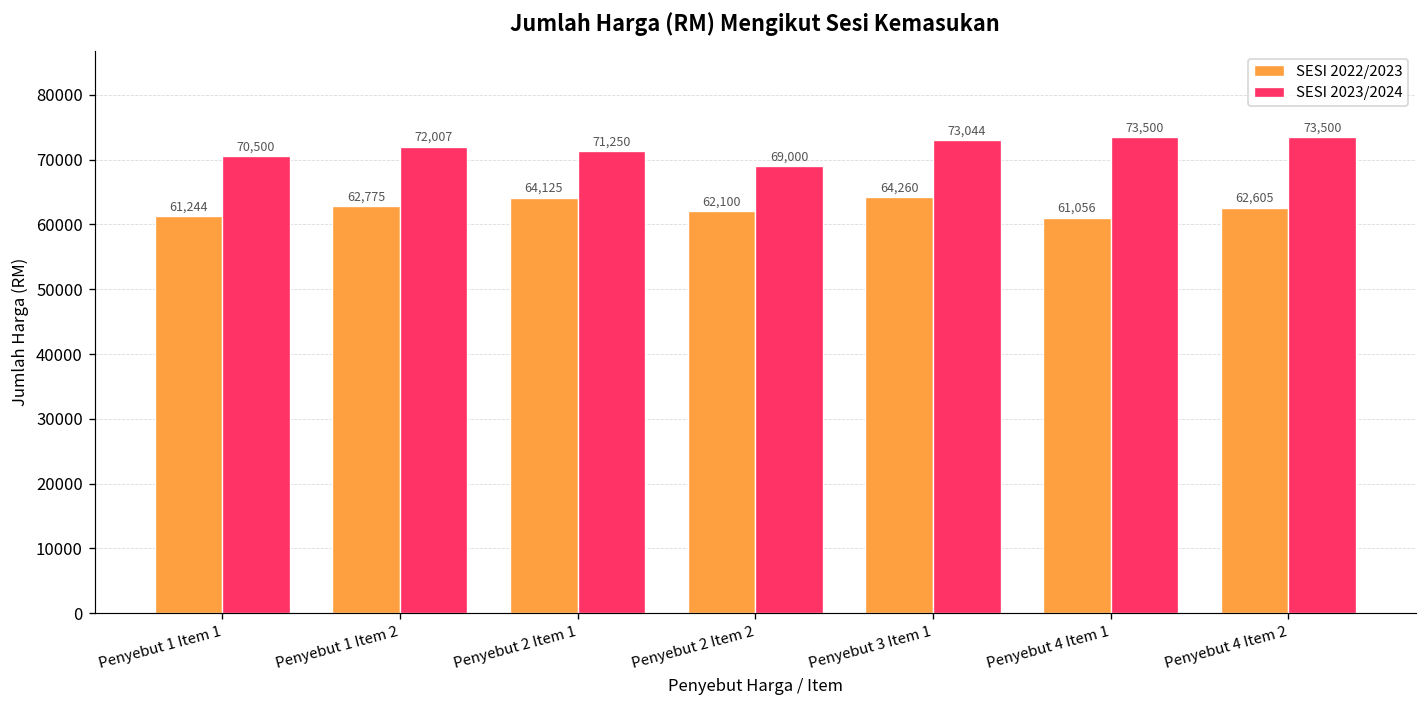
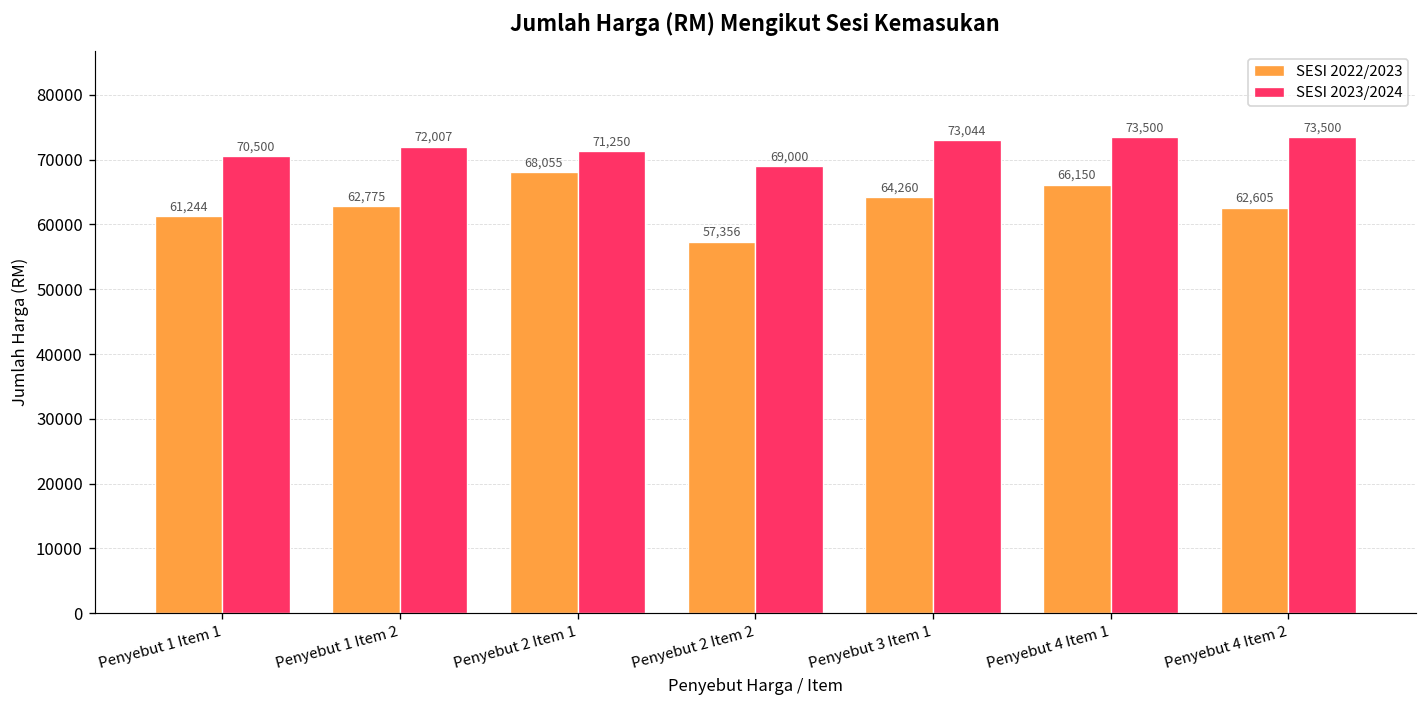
SESI 2022/2023, Penyebut 2 Item 1: 64,125 -> 68,055
SESI 2022/2023, Penyebut 2 Item 2: 62,100 -> 57,356
SESI 2022/2023, Penyebut 4 Item 1: 61,056 -> 66,150
